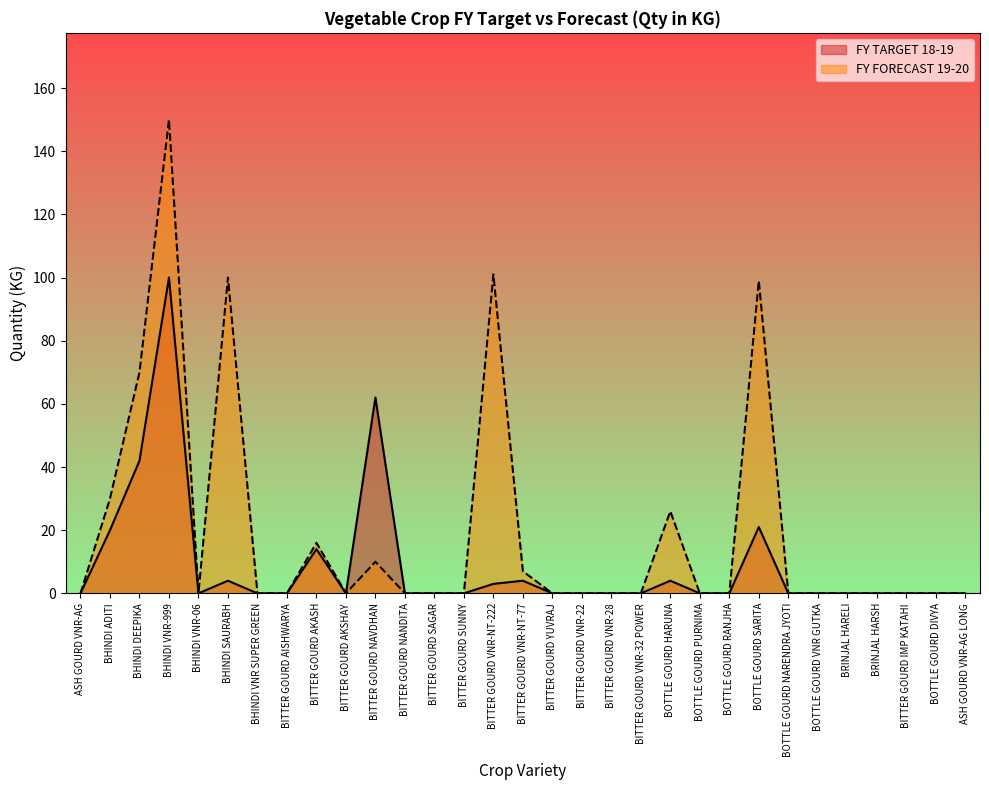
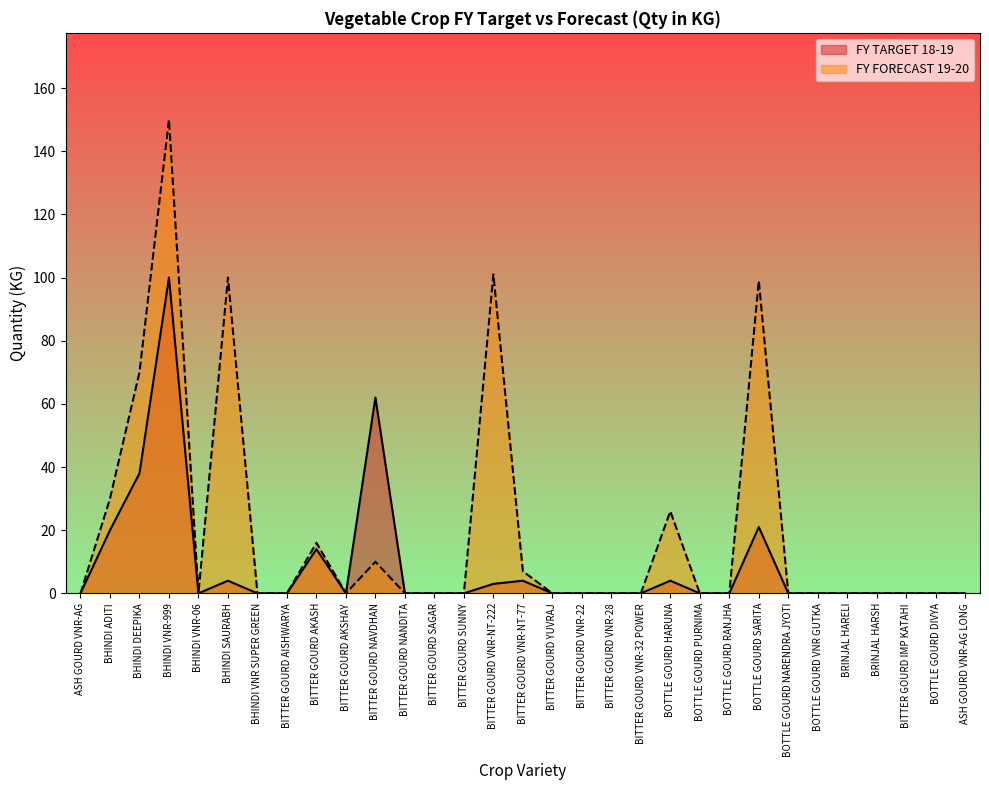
FY TARGET 18-19, BHINDI DEEPIKA: 42 -> 38
